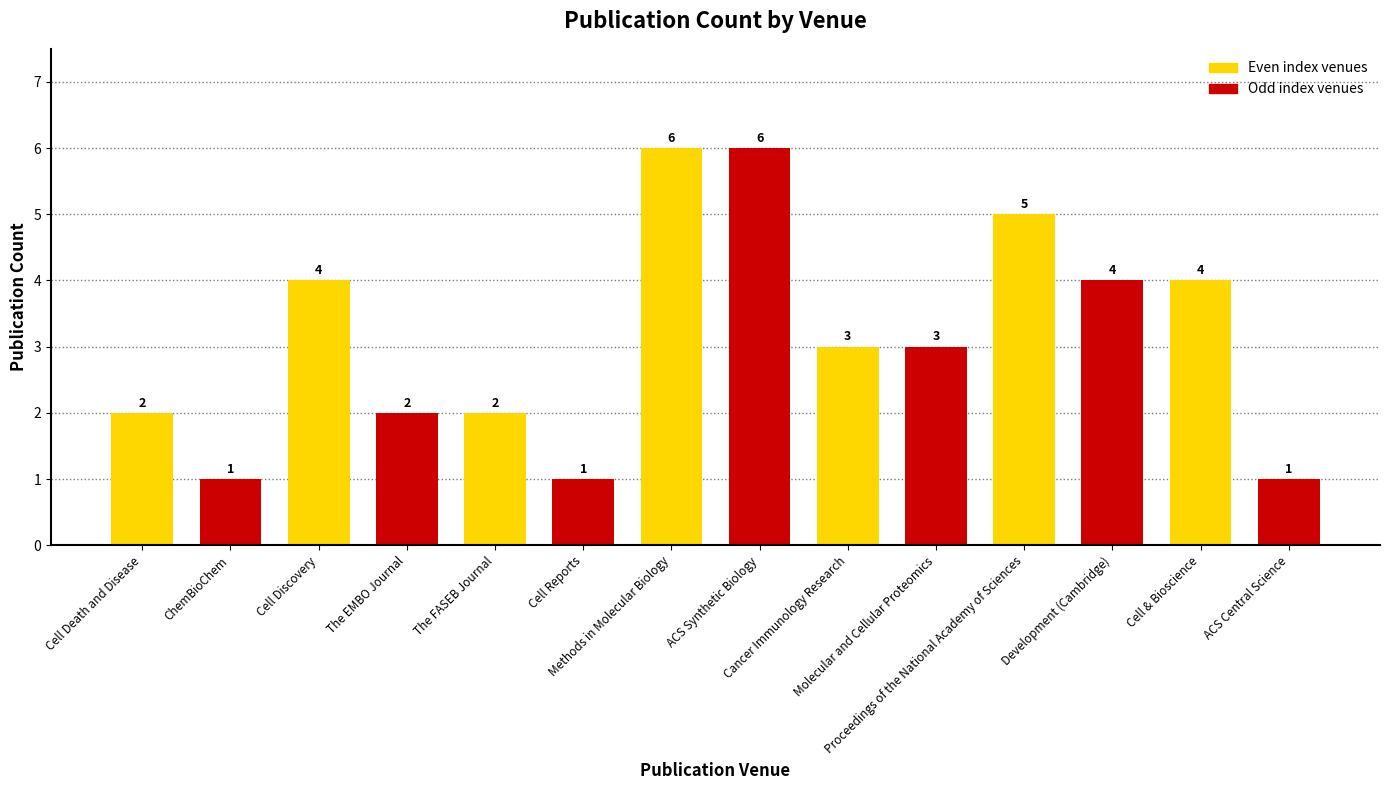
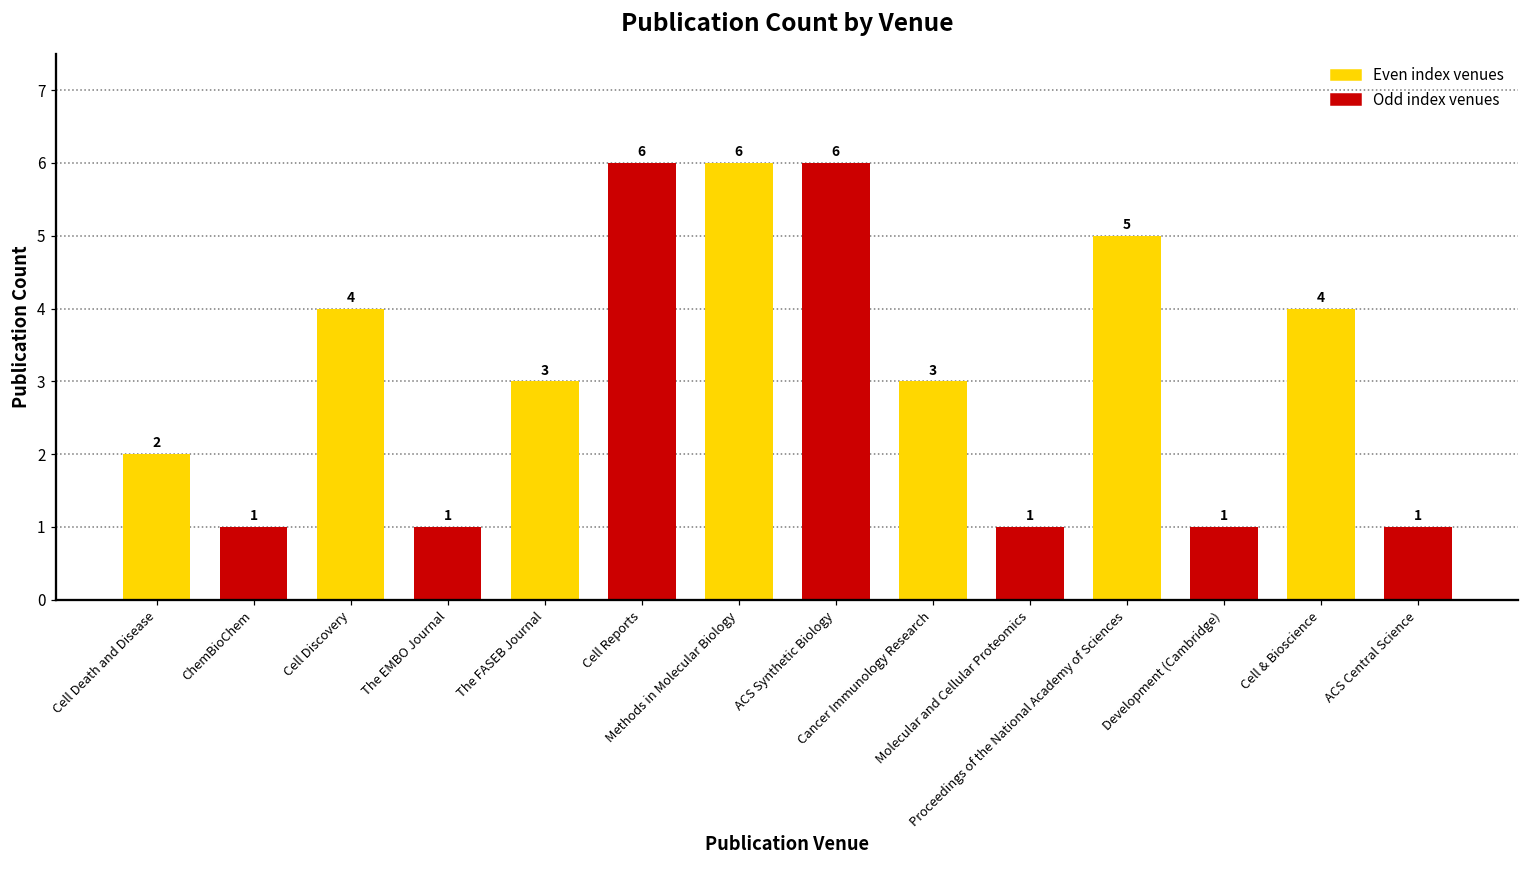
The EMBO Journal: 2 -> 1
The FASEB Journal: 2 -> 3
Cell Reports: 1 -> 6
Molecular and Cellular Proteomics: 3 -> 1
Development (Cambridge): 4 -> 1
